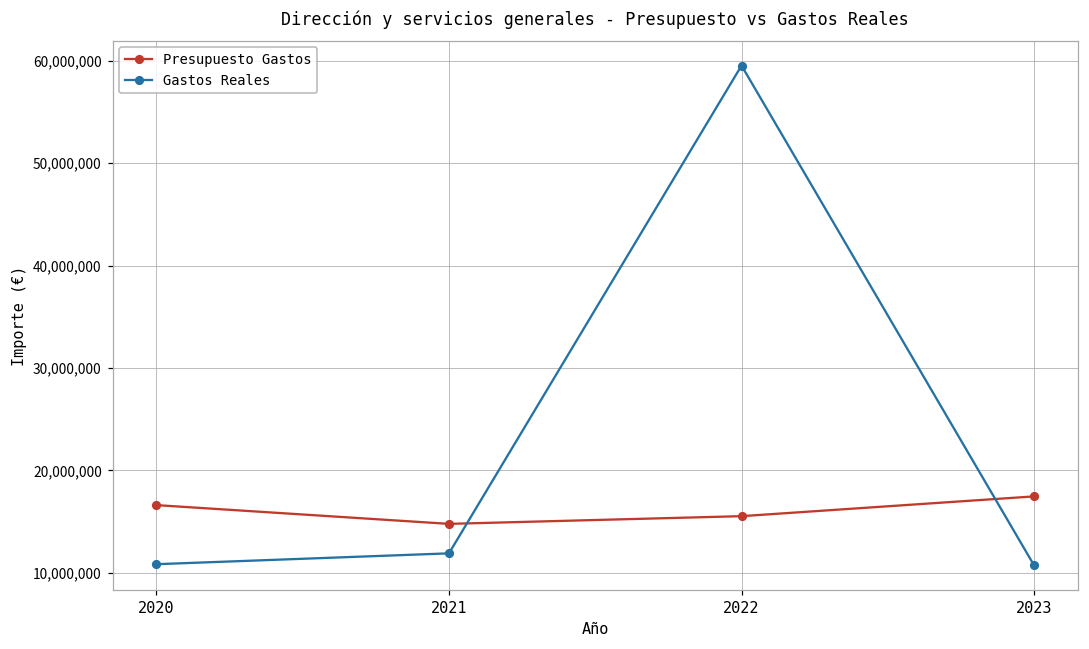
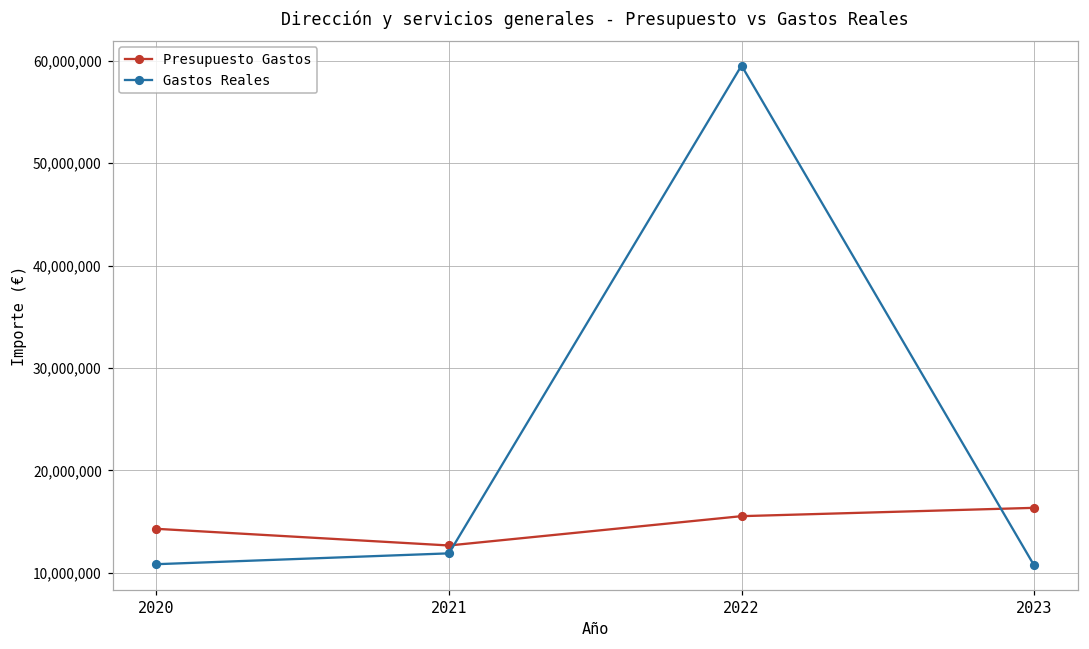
Presupuesto Gastos, 2020: 17,000,000 -> 14,000,000
Presupuesto Gastos, 2021: 15,000,000 -> 13,000,000
Presupuesto Gastos, 2023: 17,000,000 -> 16,000,000
